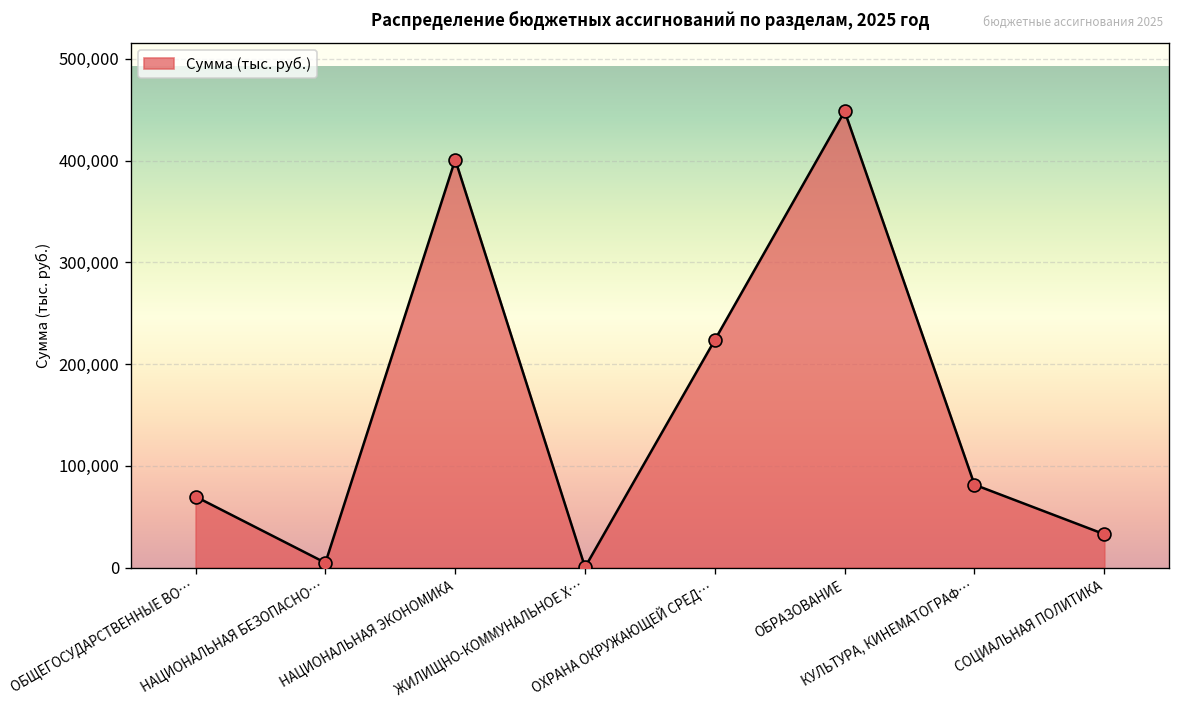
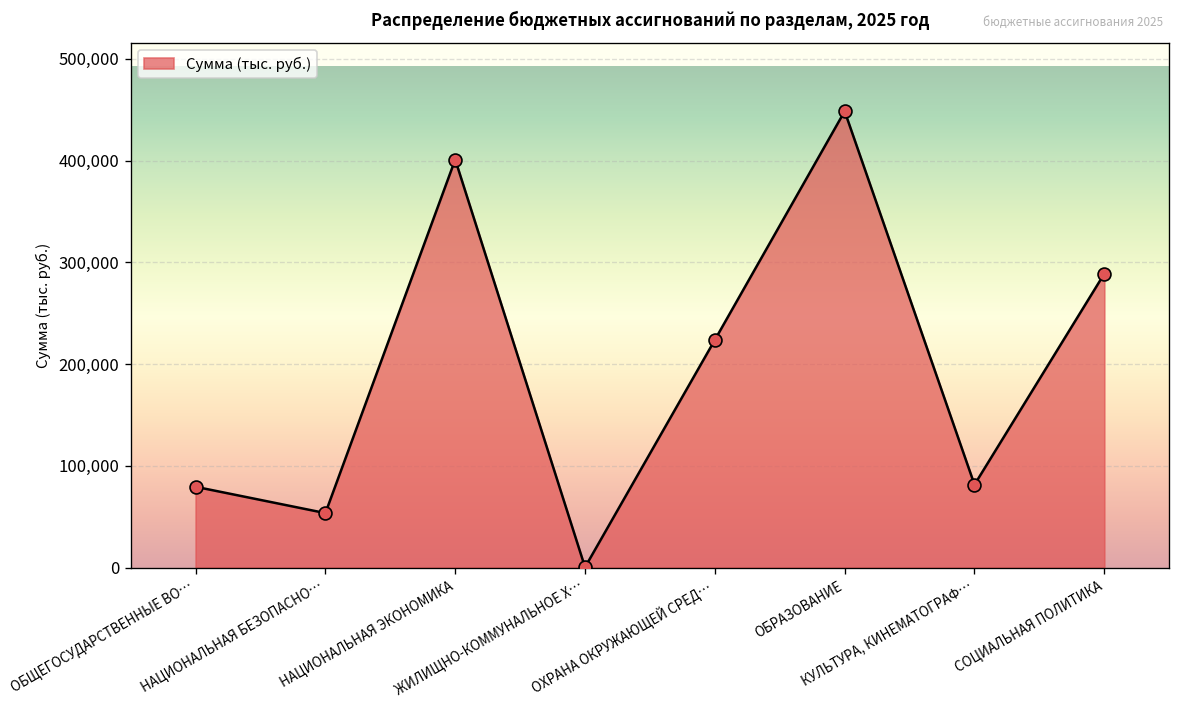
ОБЩЕГОСУДАРСТВЕННЫЕ ВО…: 70,000 -> 80,000
НАЦИОНАЛЬНАЯ БЕЗОПАСНО…: 0 -> 50,000
СОЦИАЛЬНАЯ ПОЛИТИКА: 30,000 -> 290,000
